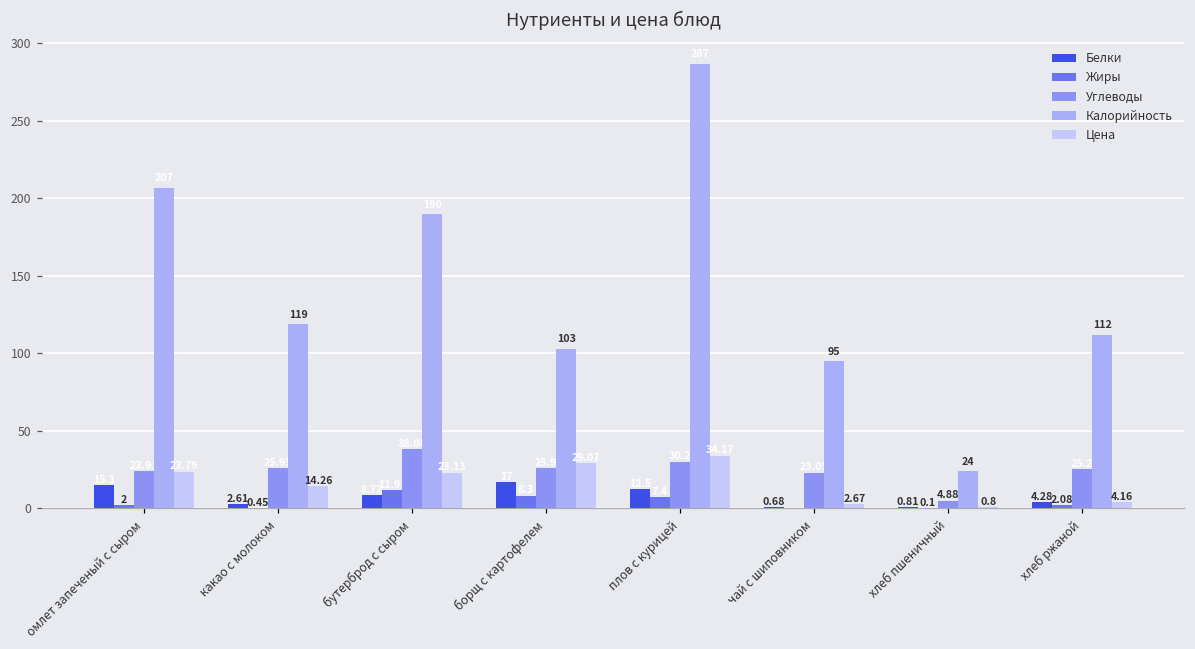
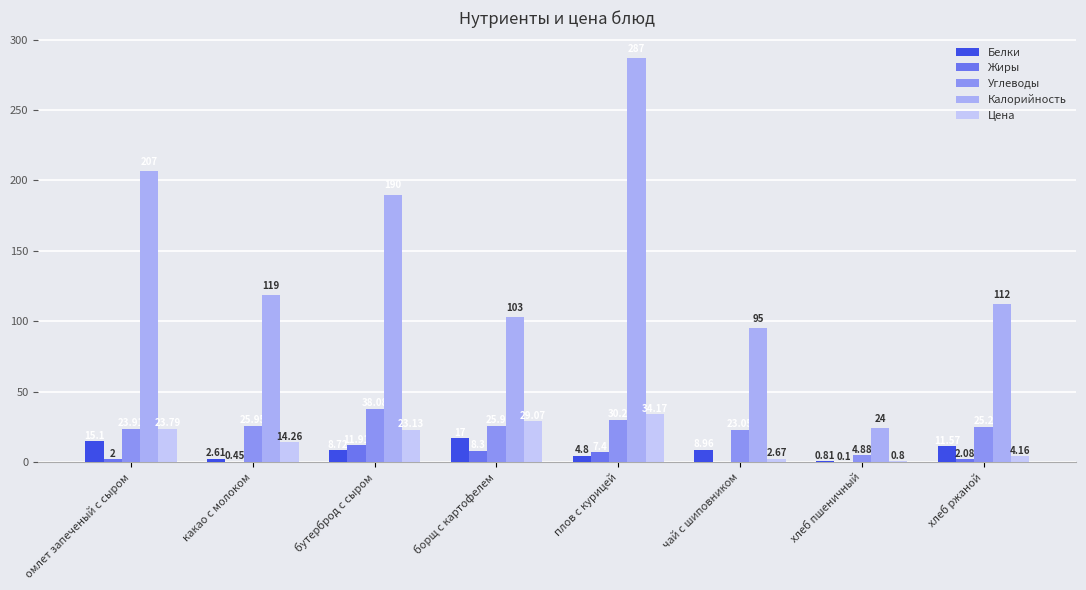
Белки, плов с курицей: 13 -> 5
Белки, чай с шиповником: 1 -> 9
Белки, хлеб ржаной: 4 -> 12
